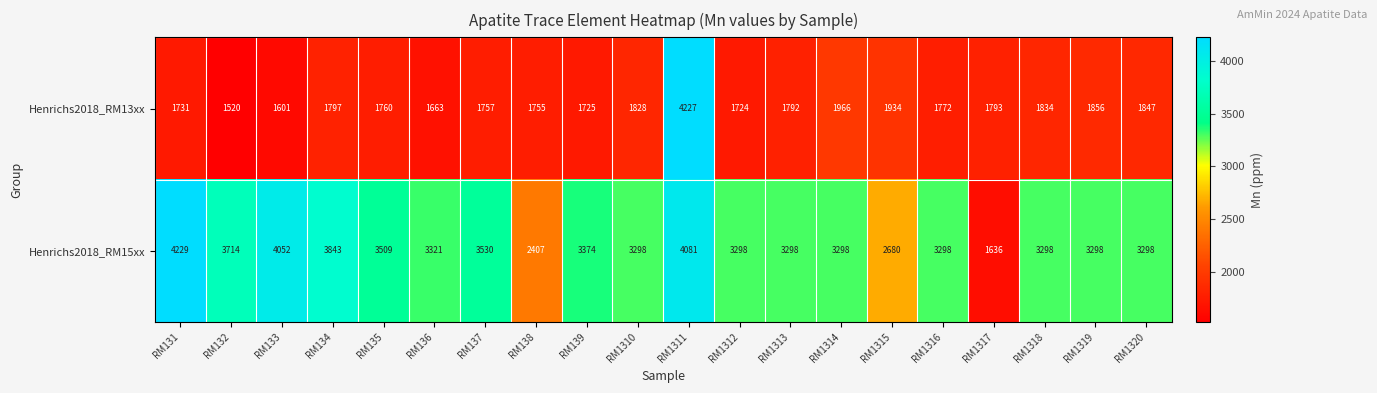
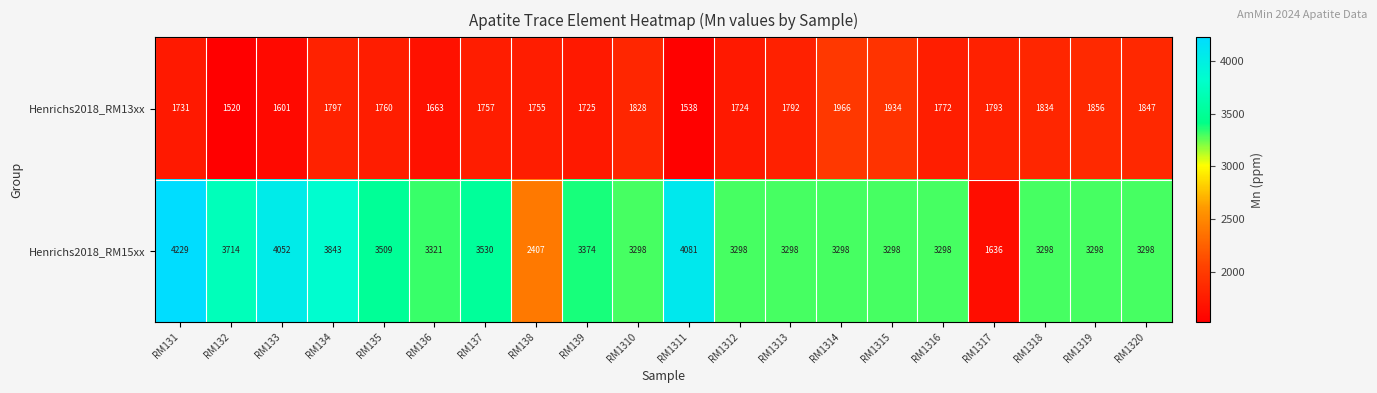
Henrichs2018_RM13xx, RM1311: 4227 -> 1538
Henrichs2018_RM15xx, RM1315: 2680 -> 3298
